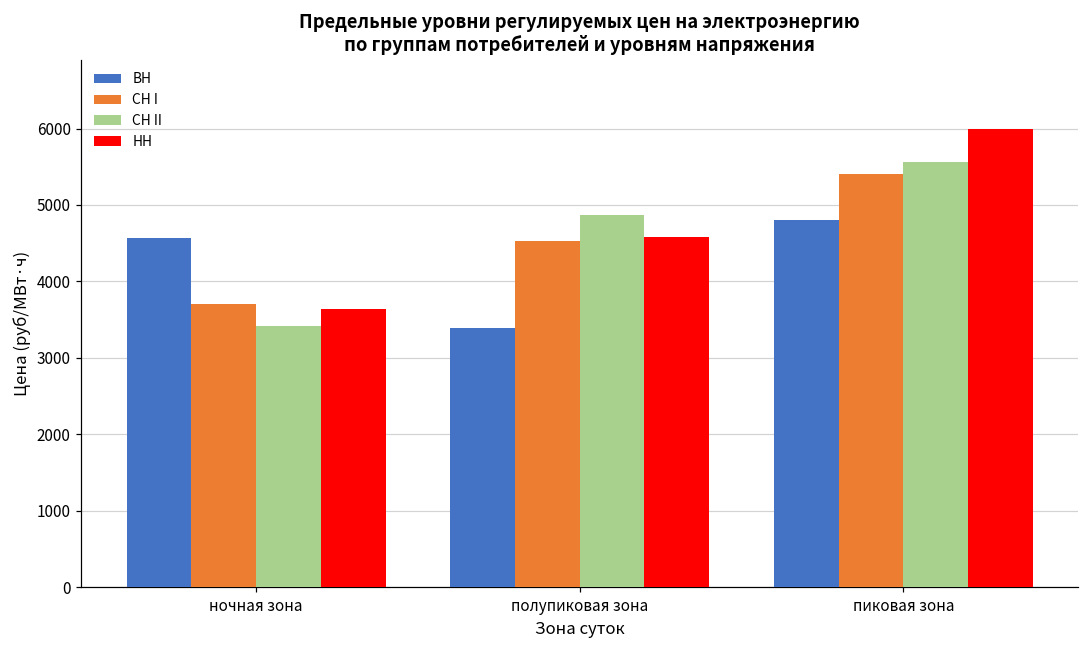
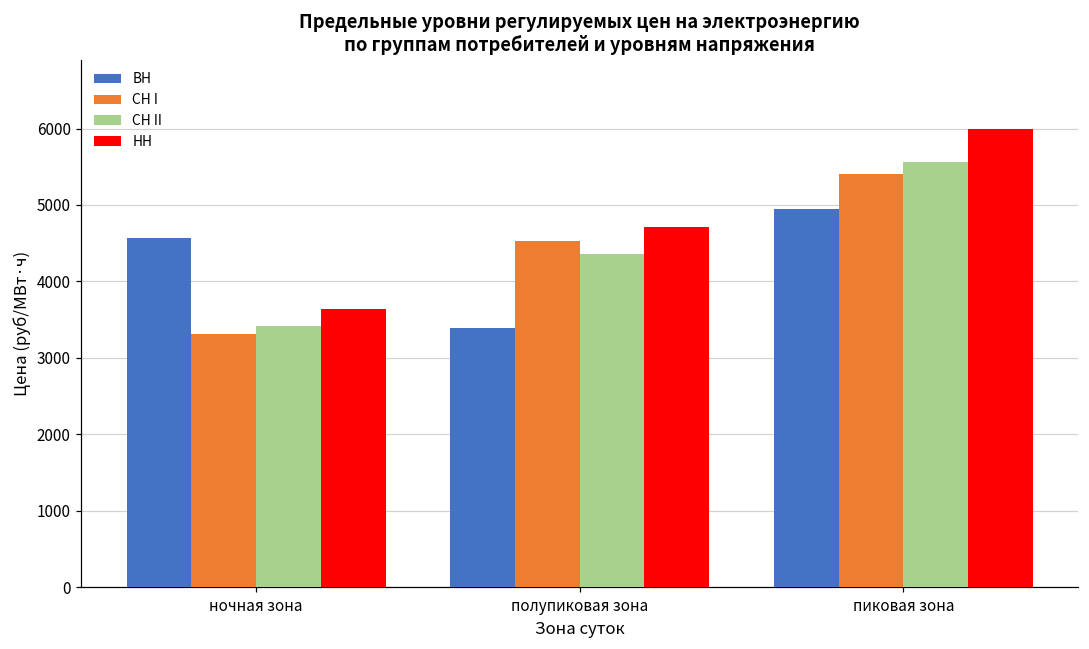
СН I, ночная зона: 3700 -> 3300
СН II, полупиковая зона: 4900 -> 4400
НН, полупиковая зона: 4600 -> 4700
ВН, пиковая зона: 4800 -> 4900
